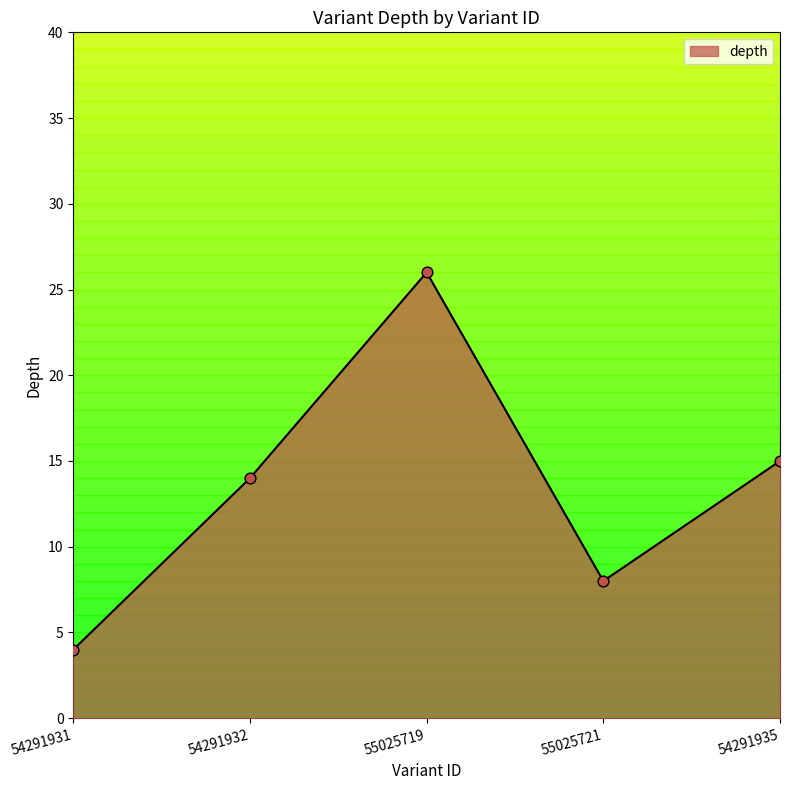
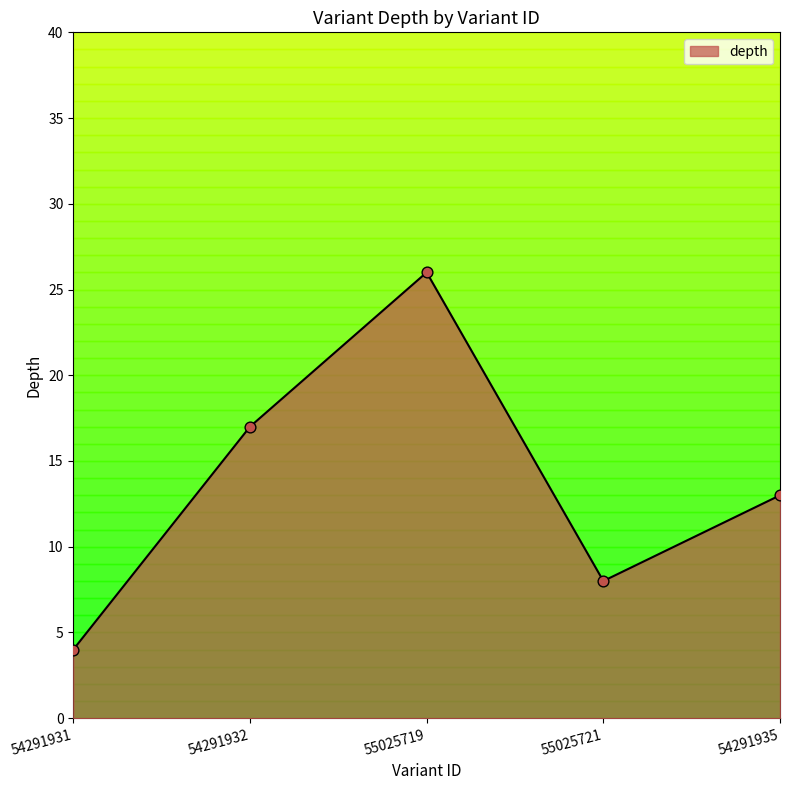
54291932: 14 -> 17
54291935: 15 -> 13
